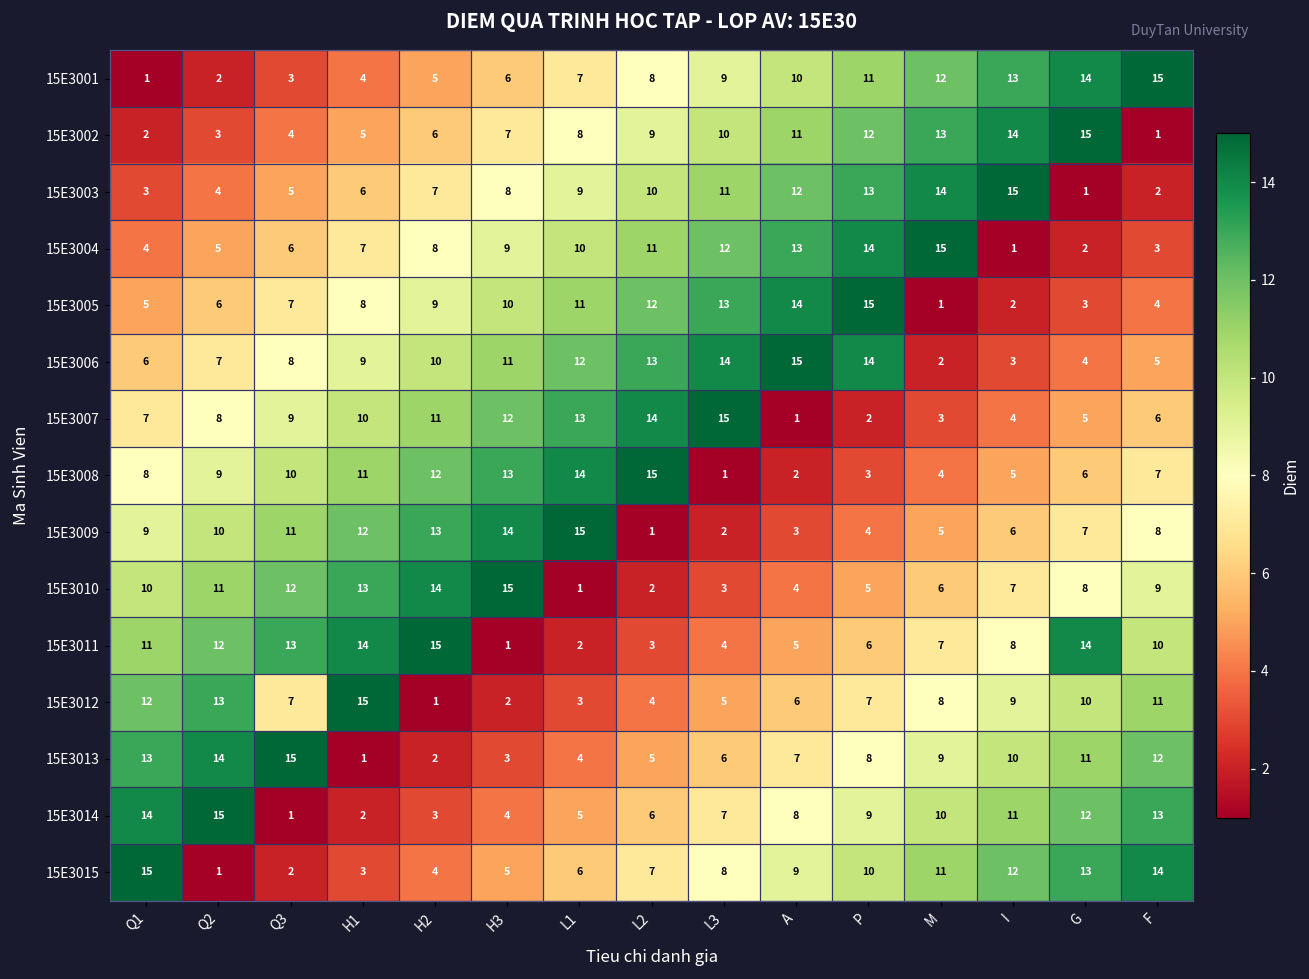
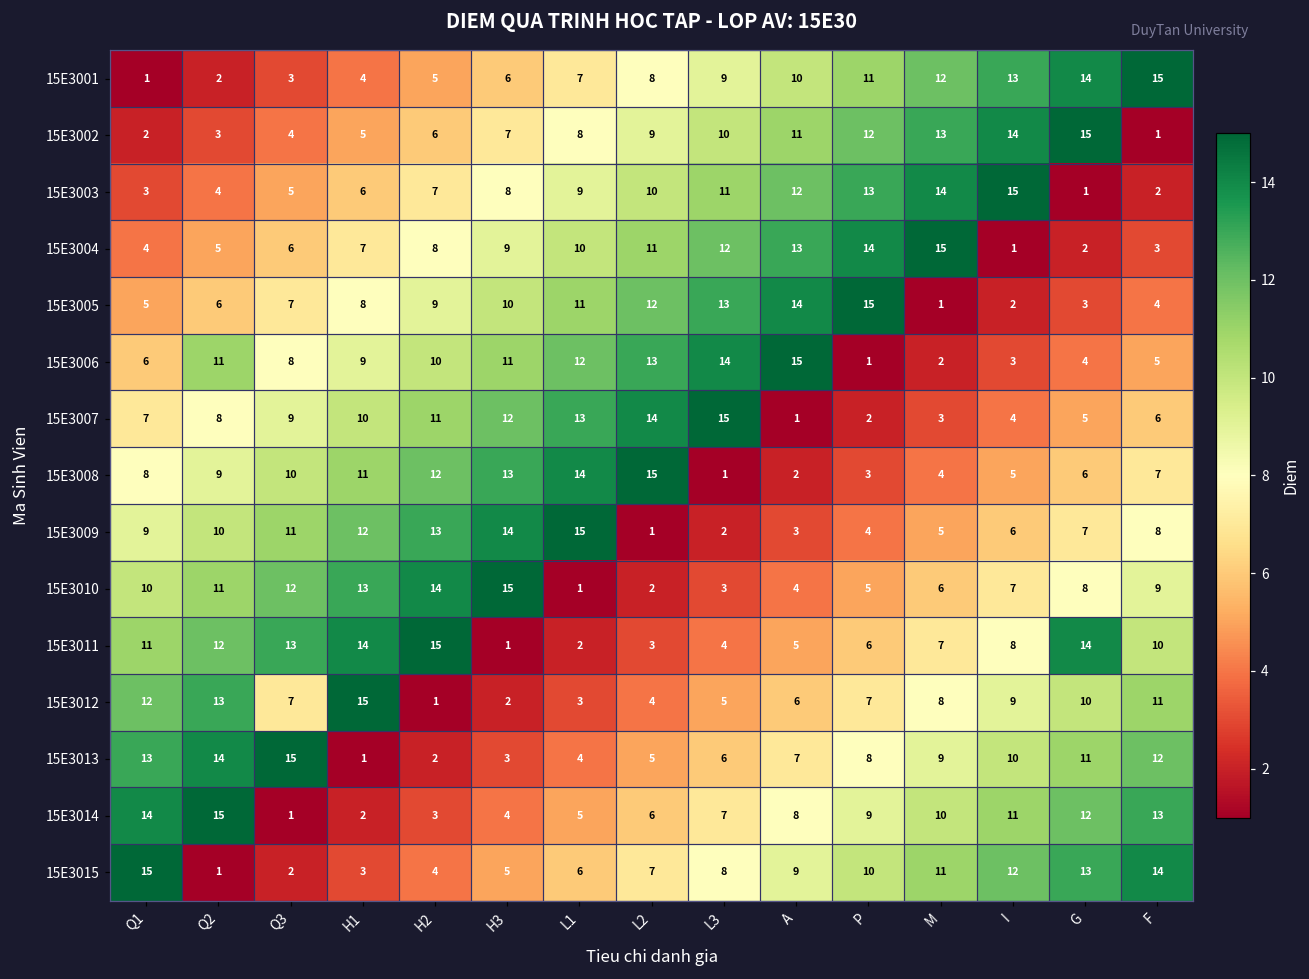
15E3006, Q2: 7 -> 11
15E3006, P: 14 -> 1
